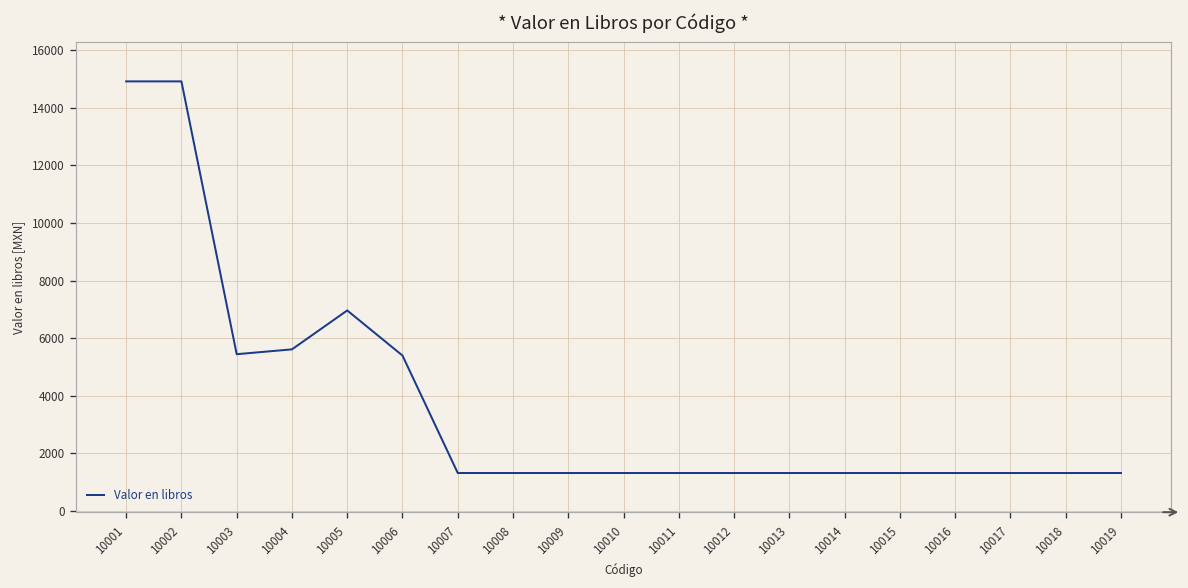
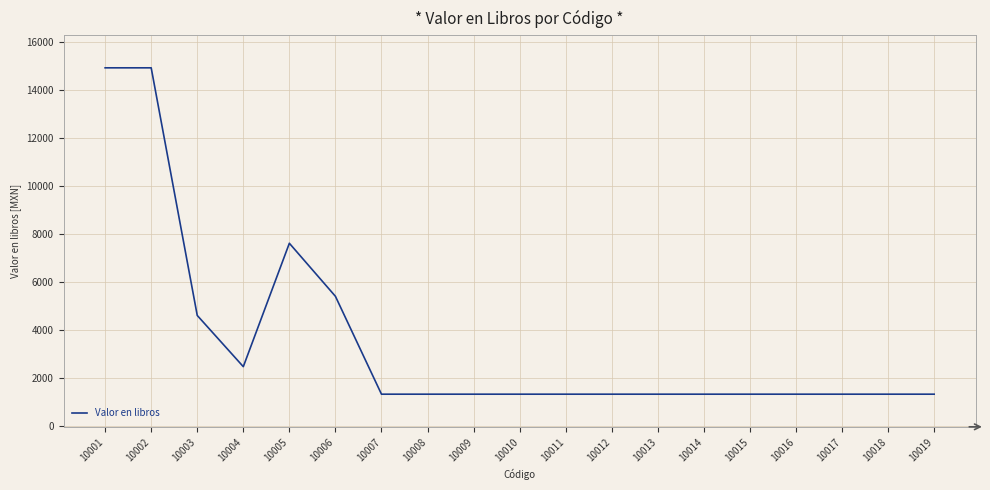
10003: 5400 -> 4600
10004: 5600 -> 2500
10005: 7000 -> 7600
